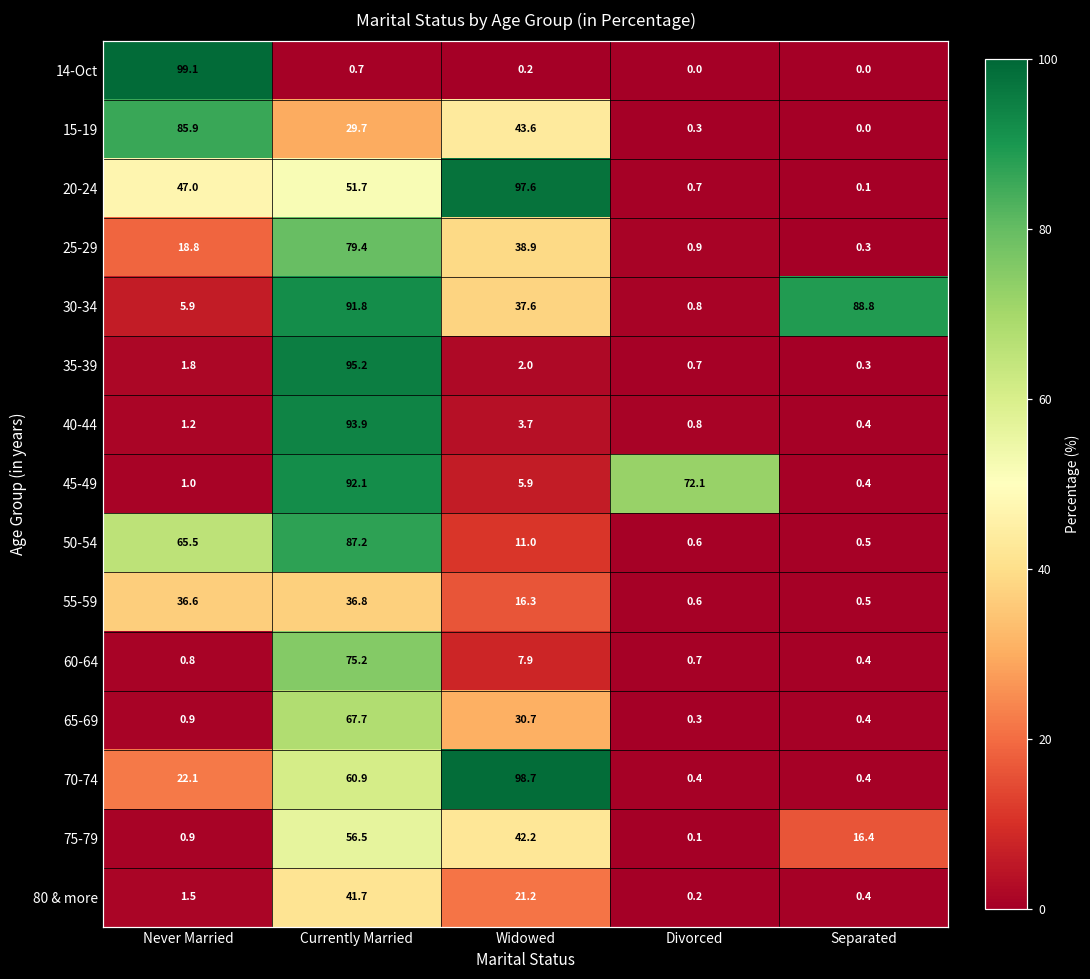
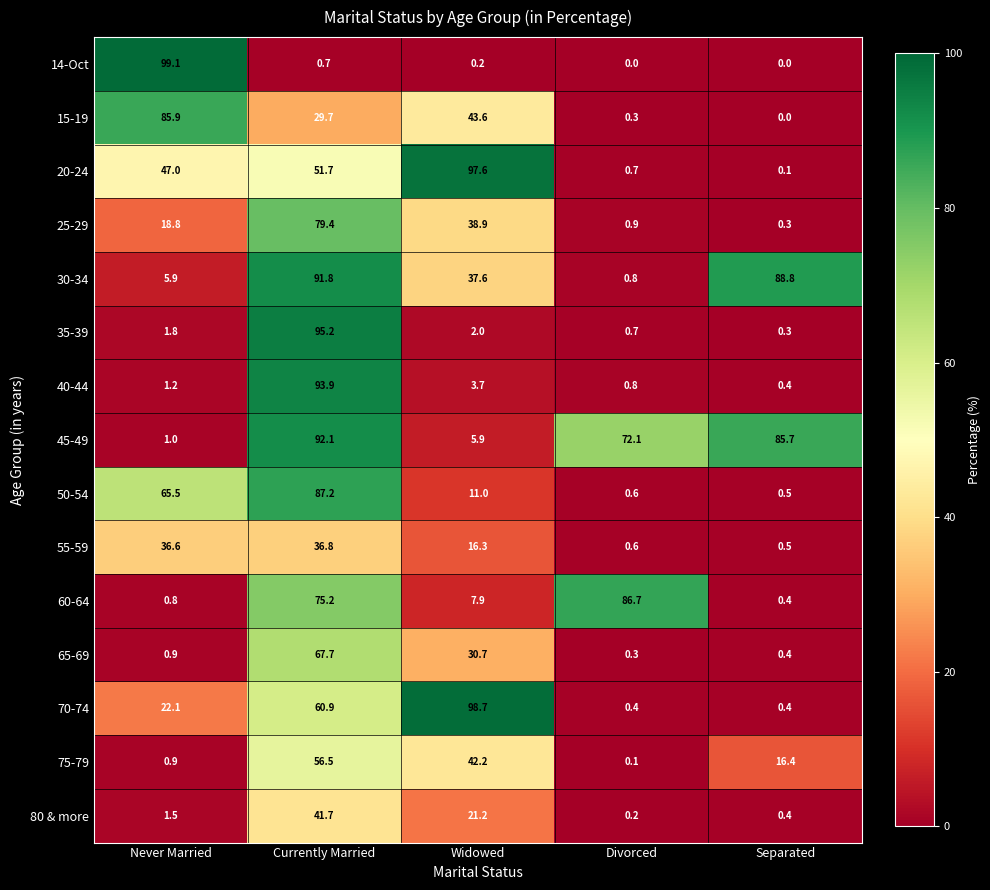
45-49, Separated: 0.4 -> 85.7
60-64, Divorced: 0.7 -> 86.7
